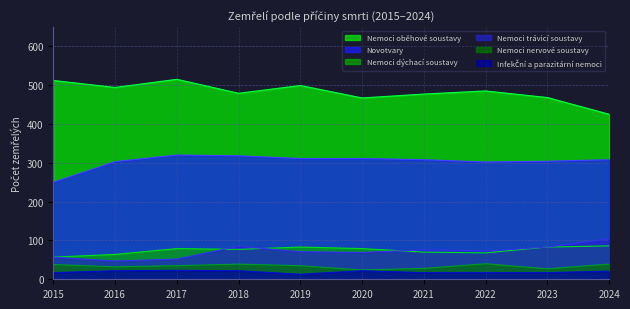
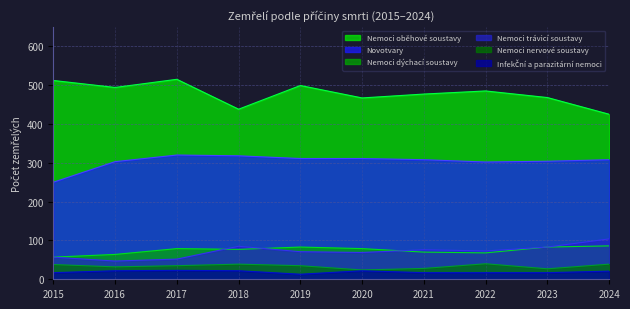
Nemoci oběhové soustavy, 2018: 480 -> 440
